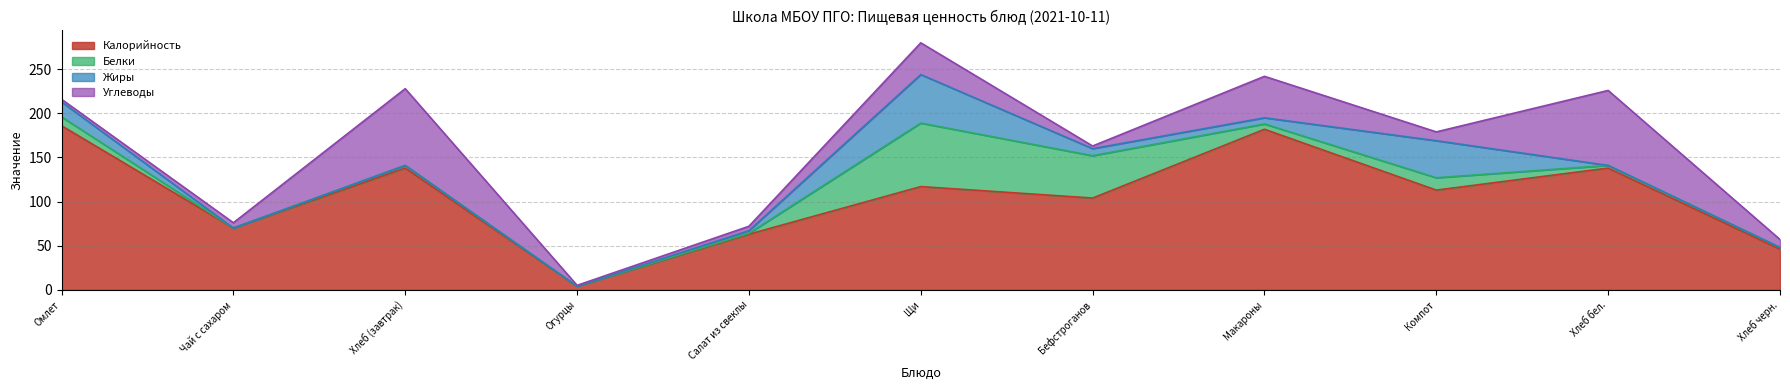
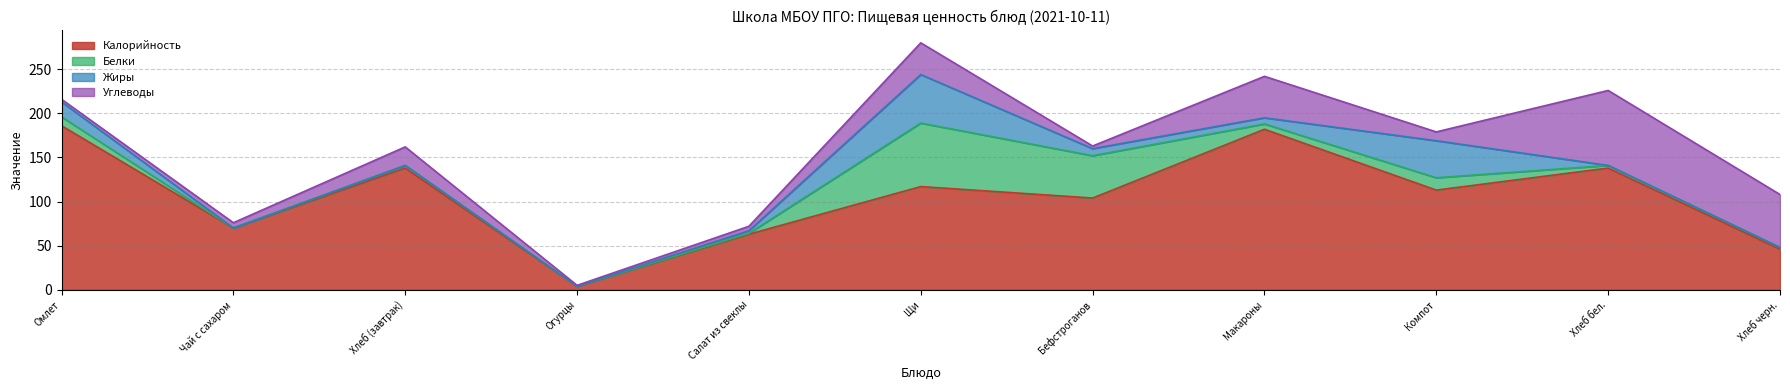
Углеводы, Хлеб (завтрак): 90 -> 20
Углеводы, Хлеб черн.: 10 -> 60
